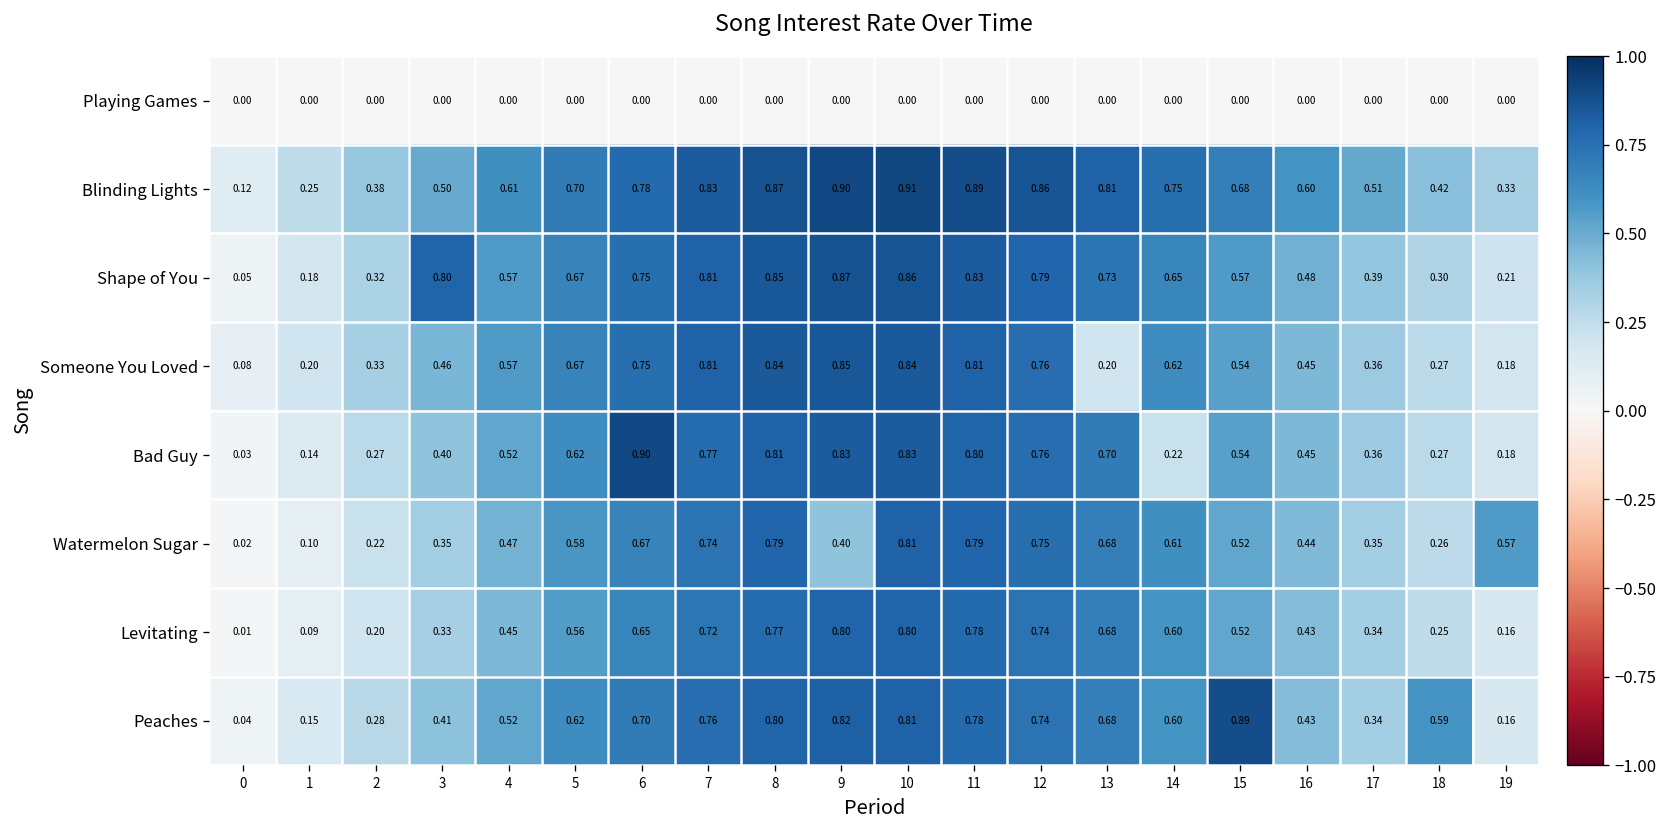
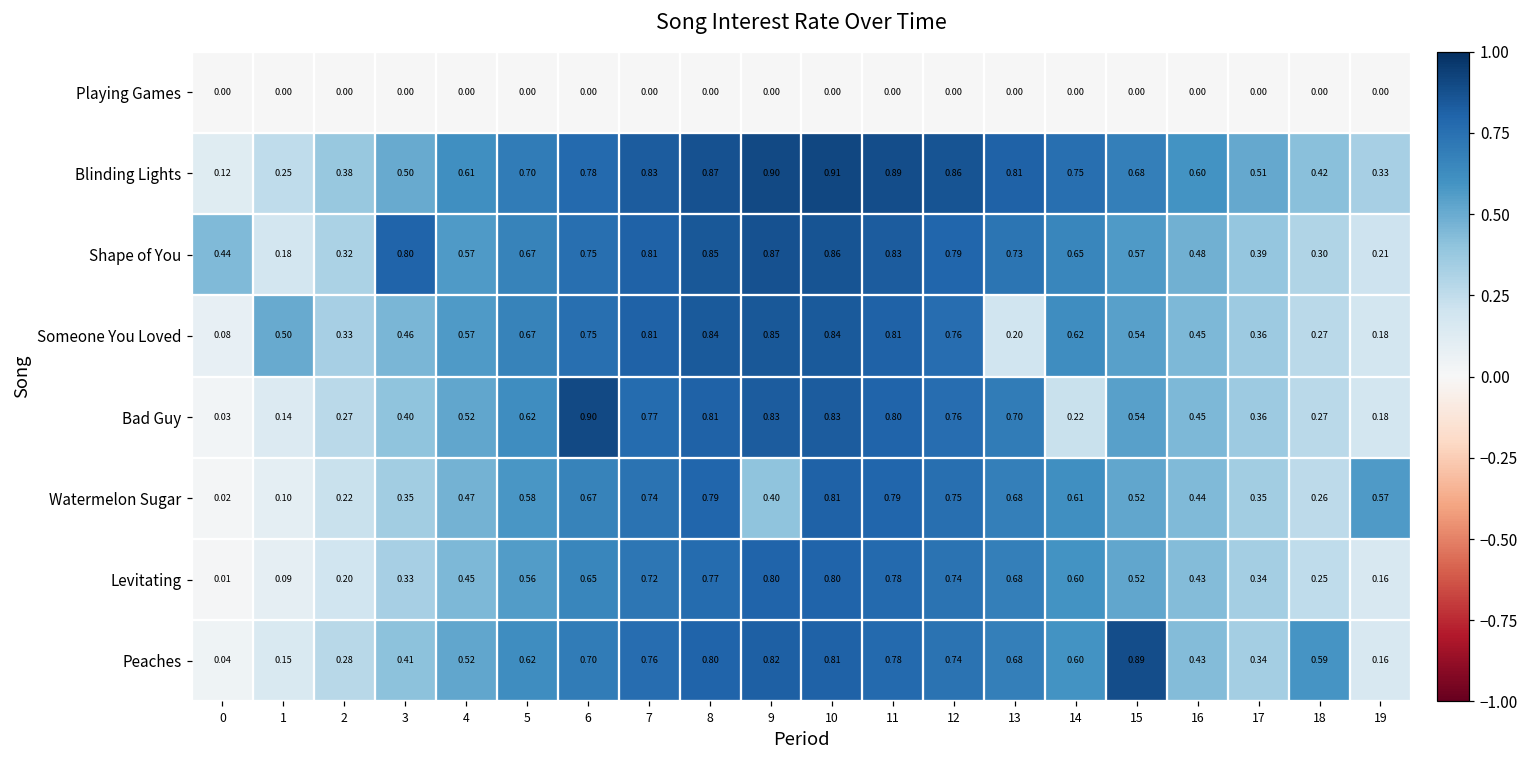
Shape of You, 0: 0.05 -> 0.44
Someone You Loved, 1: 0.20 -> 0.50
